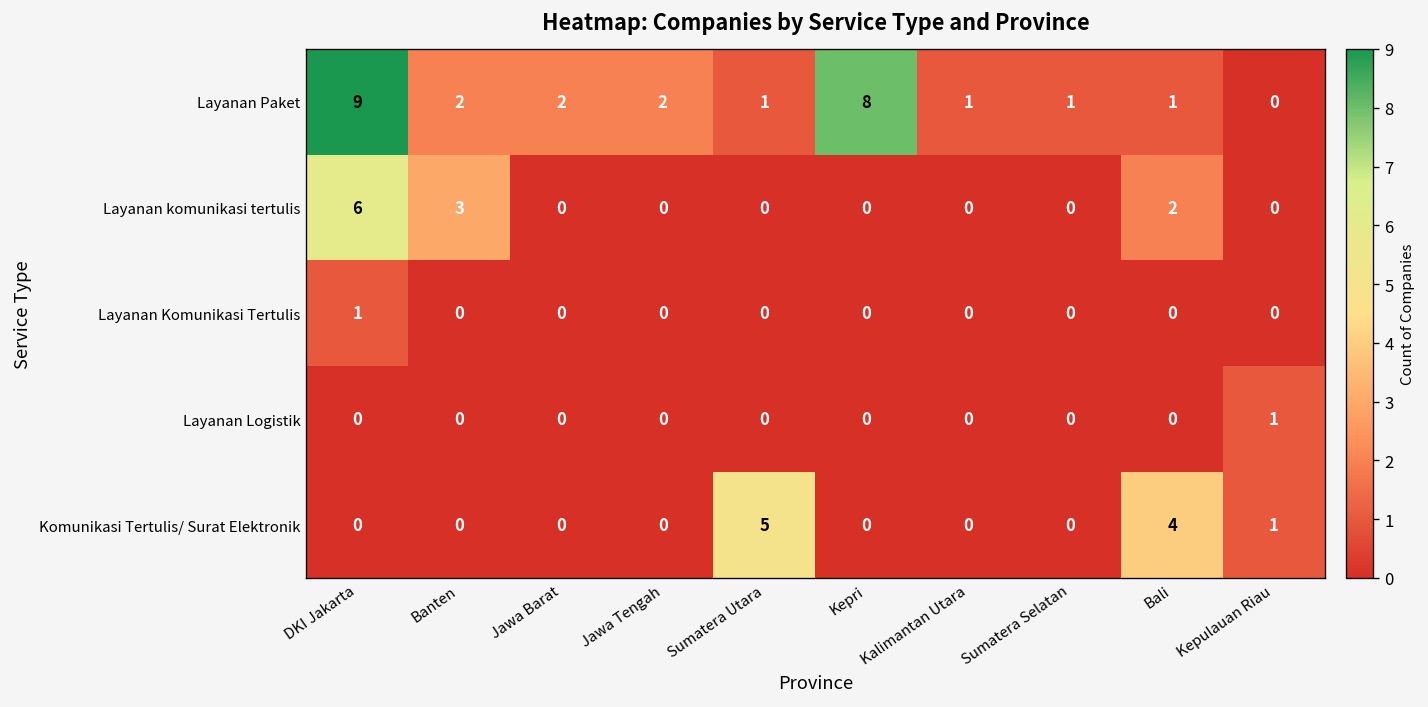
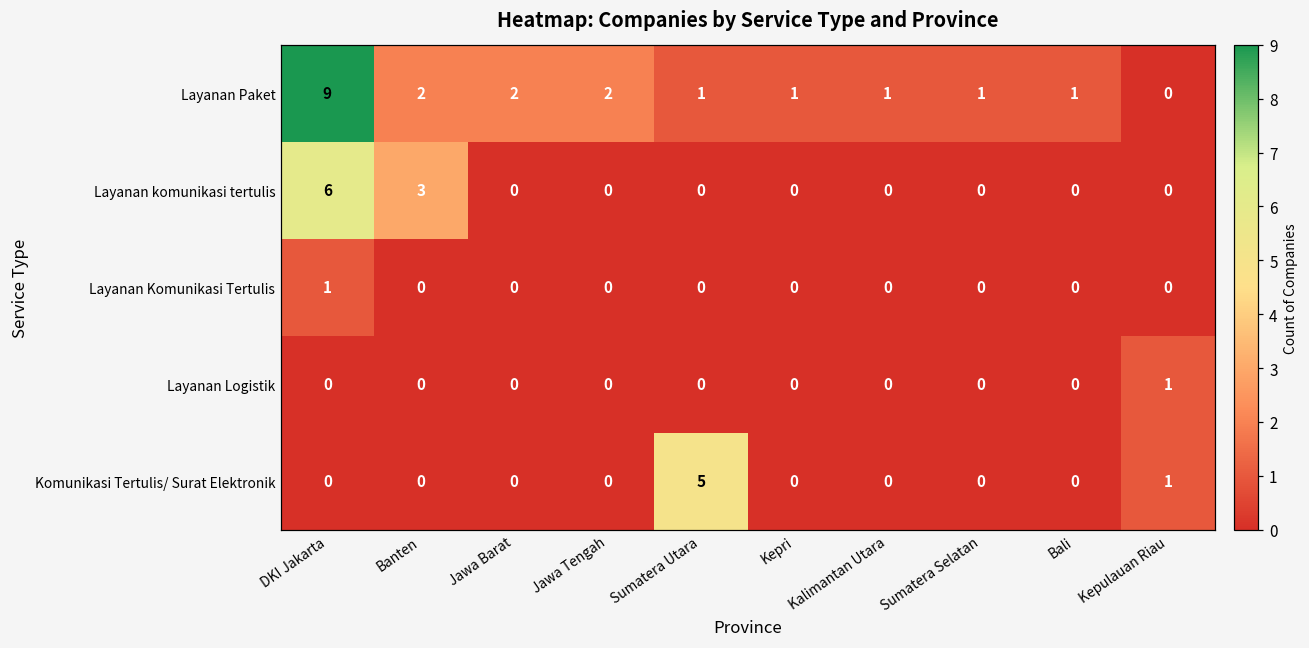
Layanan Paket, Kepri: 8 -> 1
Layanan komunikasi tertulis, Bali: 2 -> 0
Komunikasi Tertulis/ Surat Elektronik, Bali: 4 -> 0
